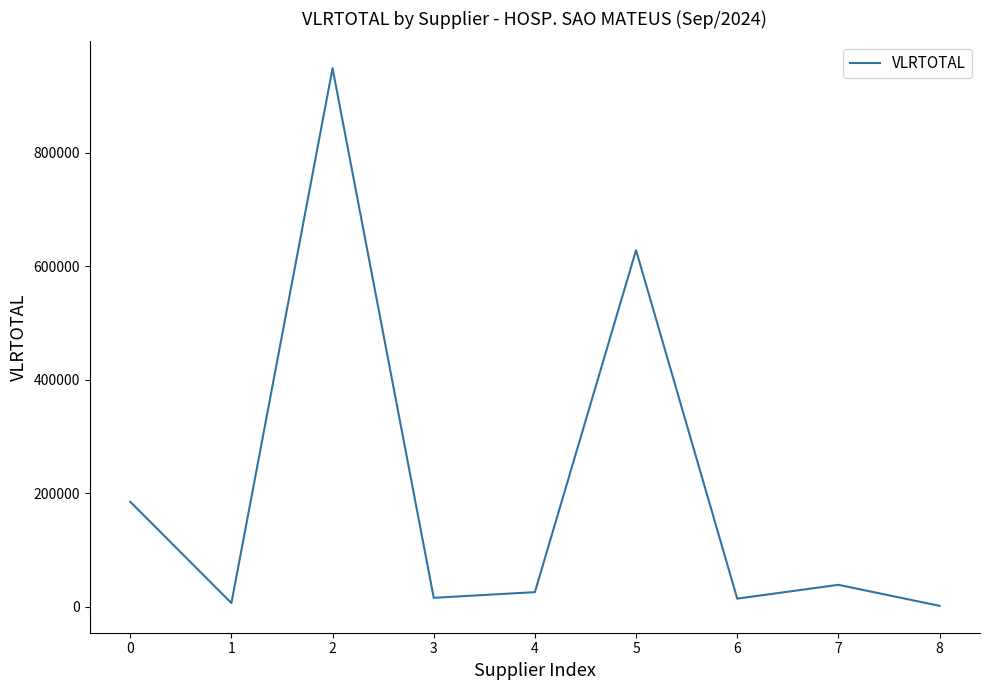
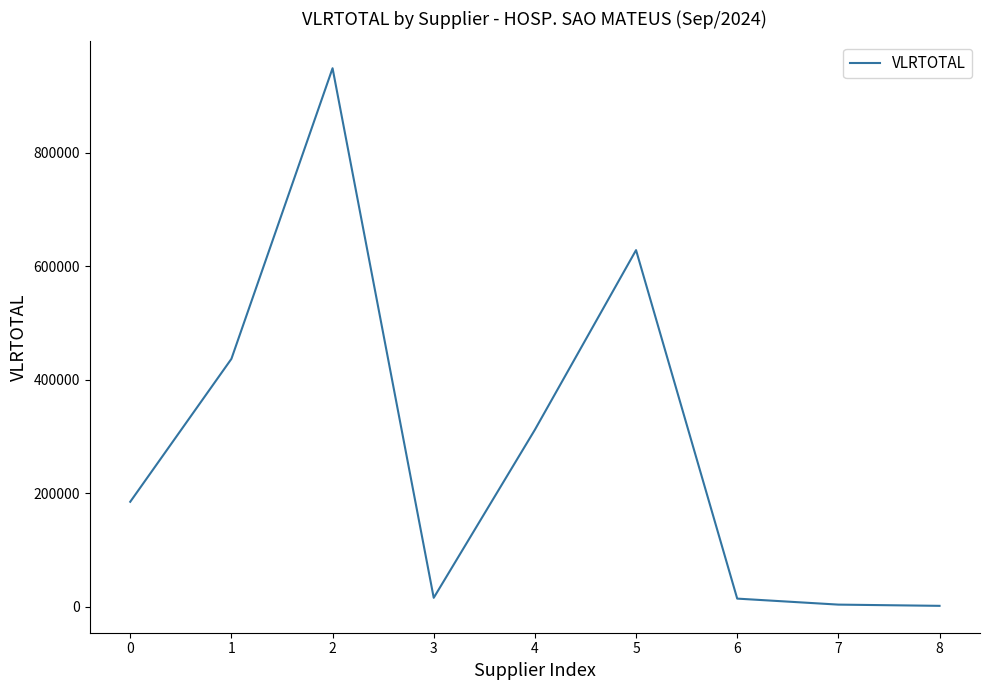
1: 10000 -> 440000
4: 30000 -> 310000
7: 40000 -> 0
